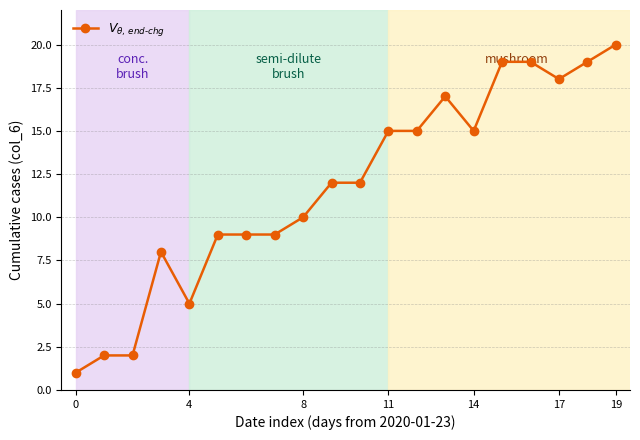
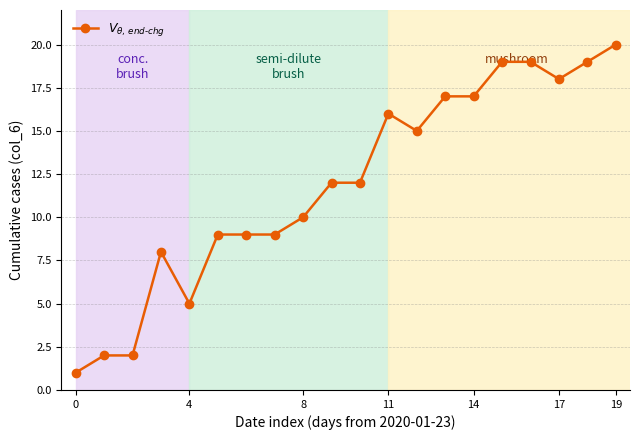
11: 15 -> 16
14: 15 -> 17
